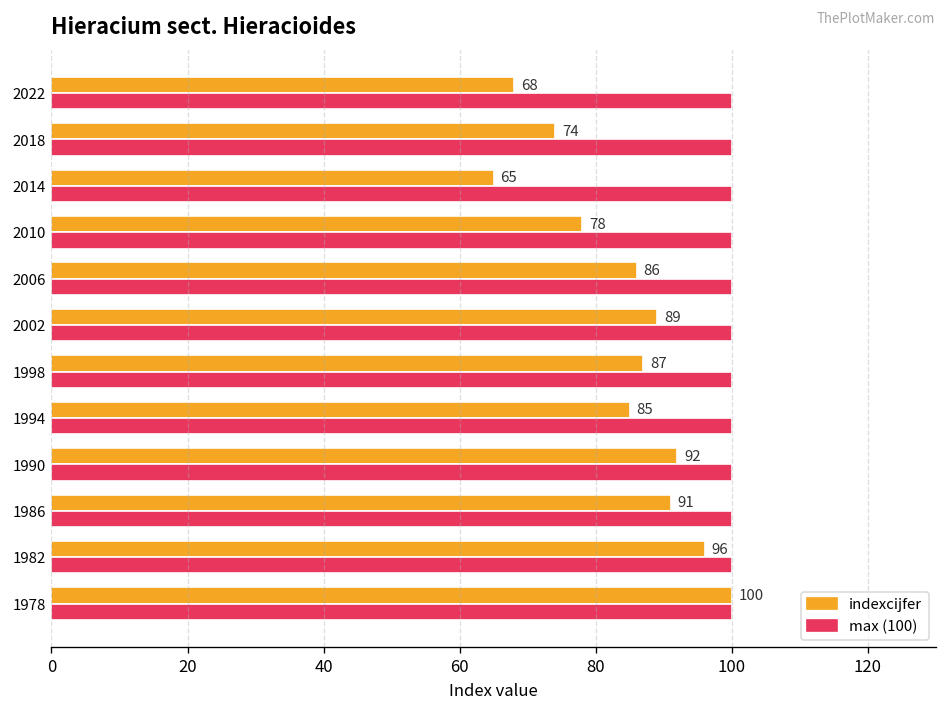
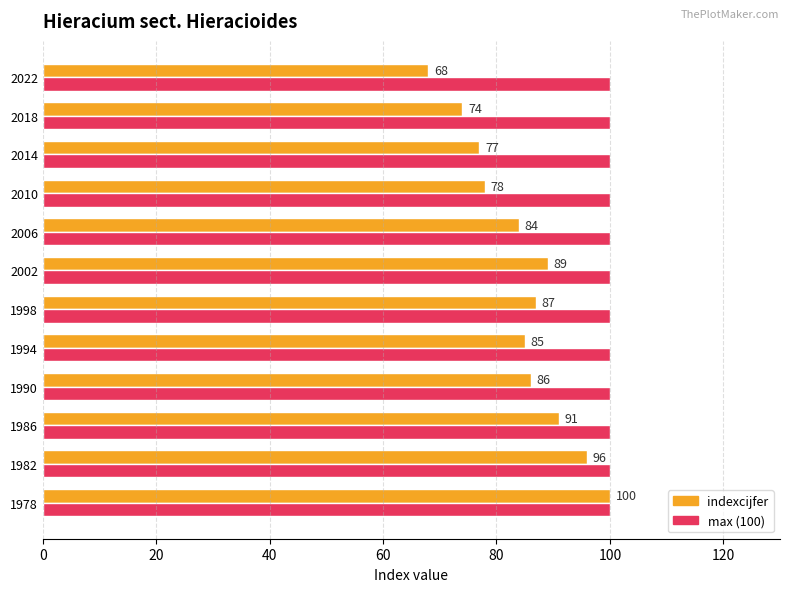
indexcijfer, 2014: 65 -> 77
indexcijfer, 2006: 86 -> 84
indexcijfer, 1990: 92 -> 86
